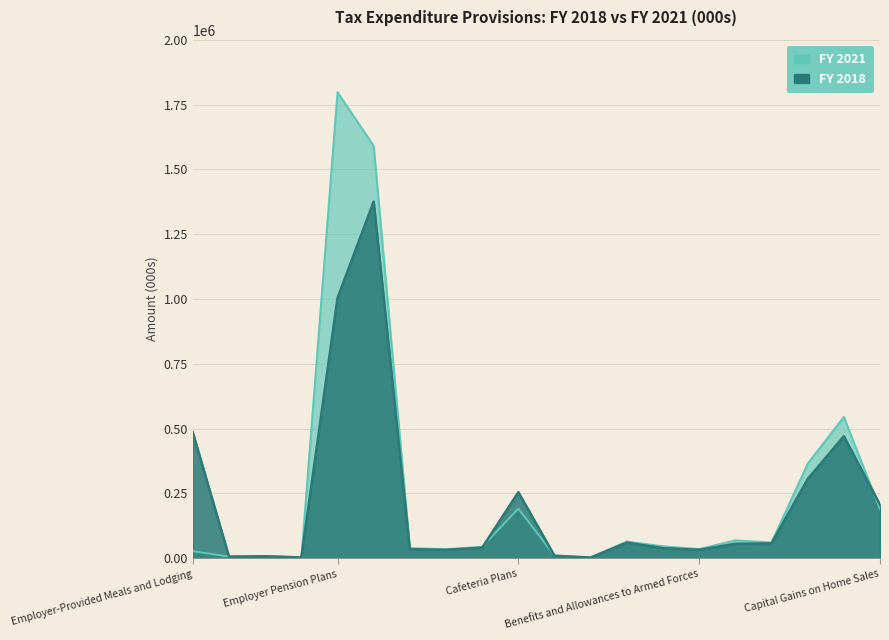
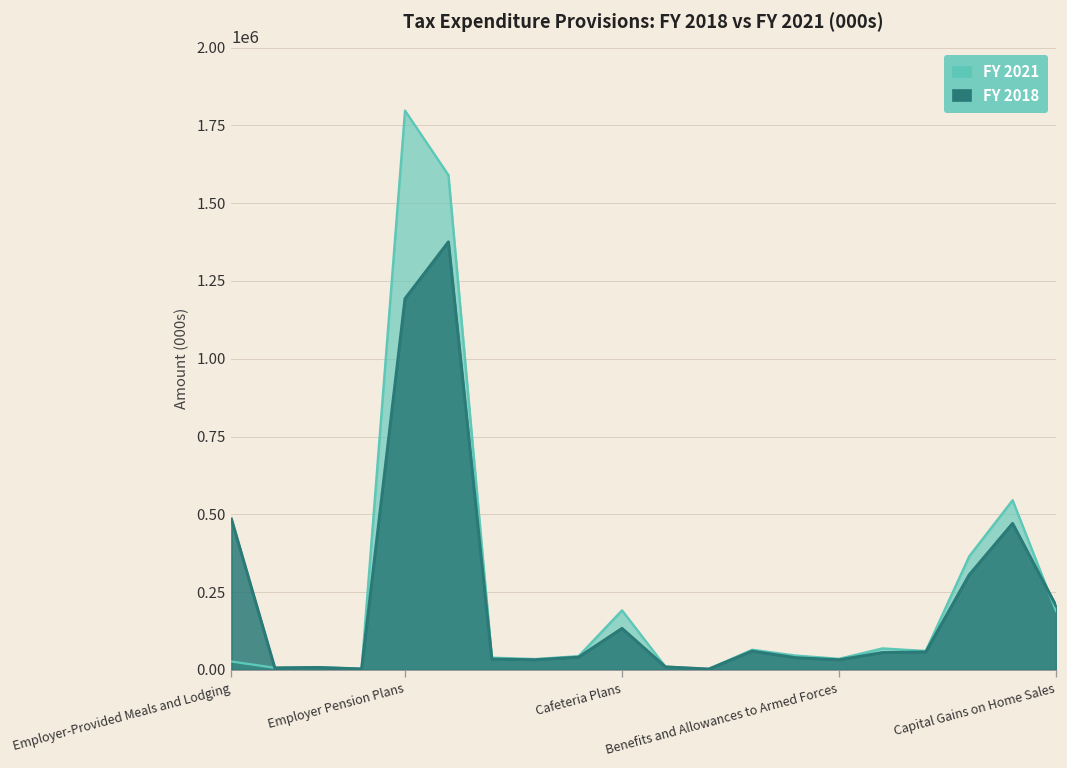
FY 2018, Employer Pension Plans: 1000000 -> 1190000
FY 2018, Cafeteria Plans: 250000 -> 130000
